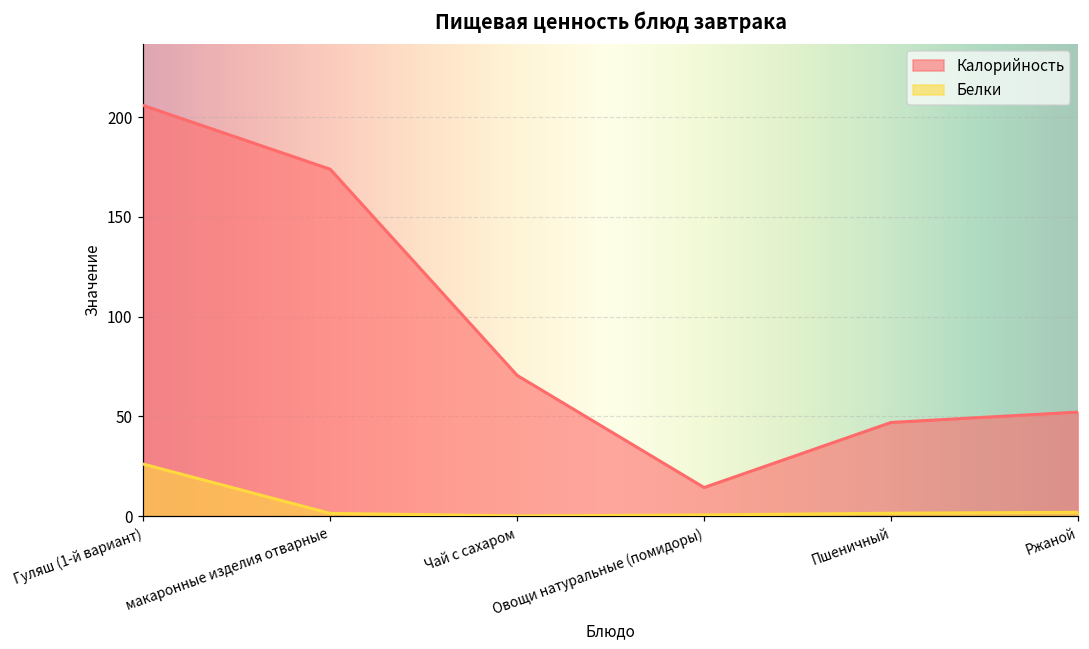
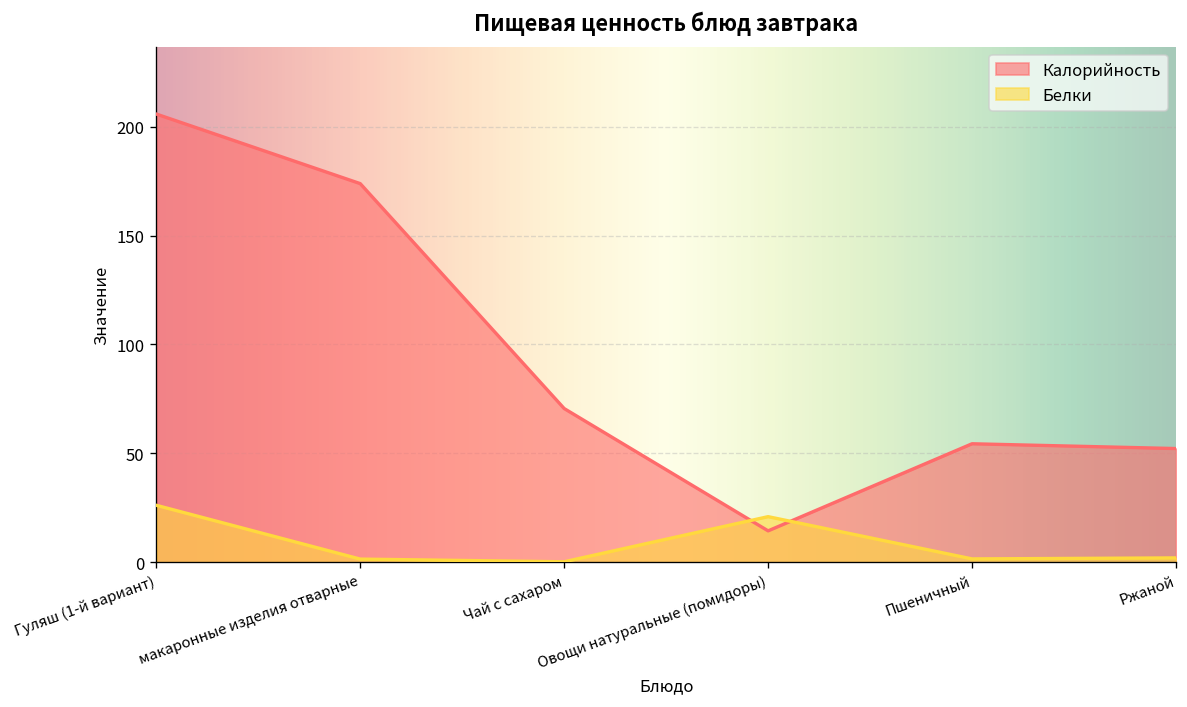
Белки, Овощи натуральные (помидоры): 1 -> 21
Калорийность, Пшеничный: 47 -> 54
